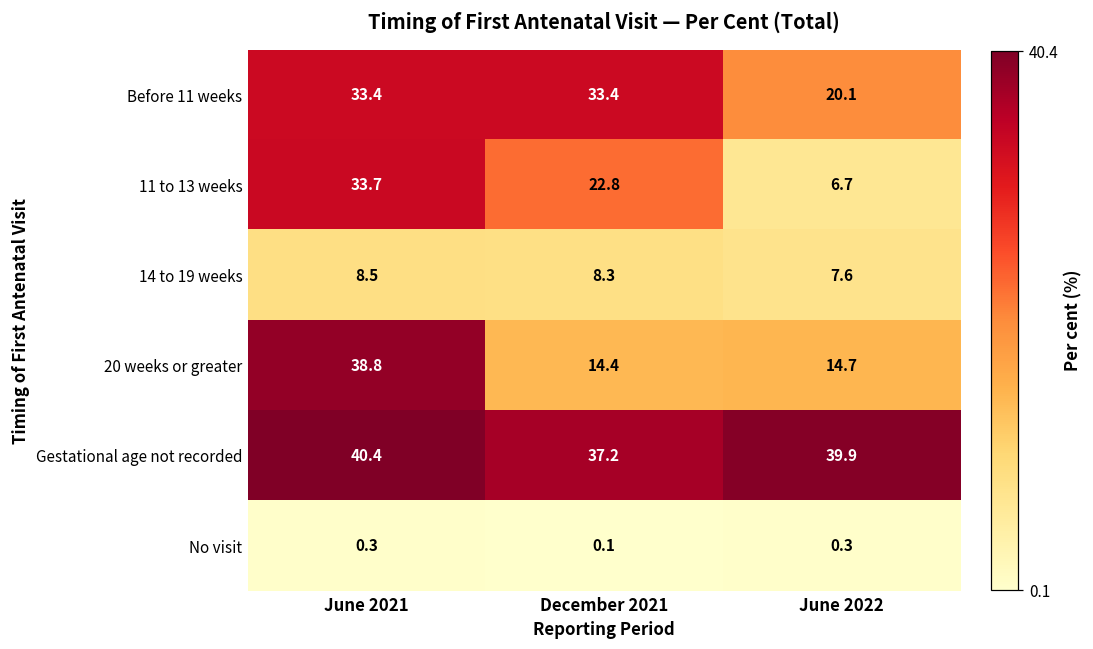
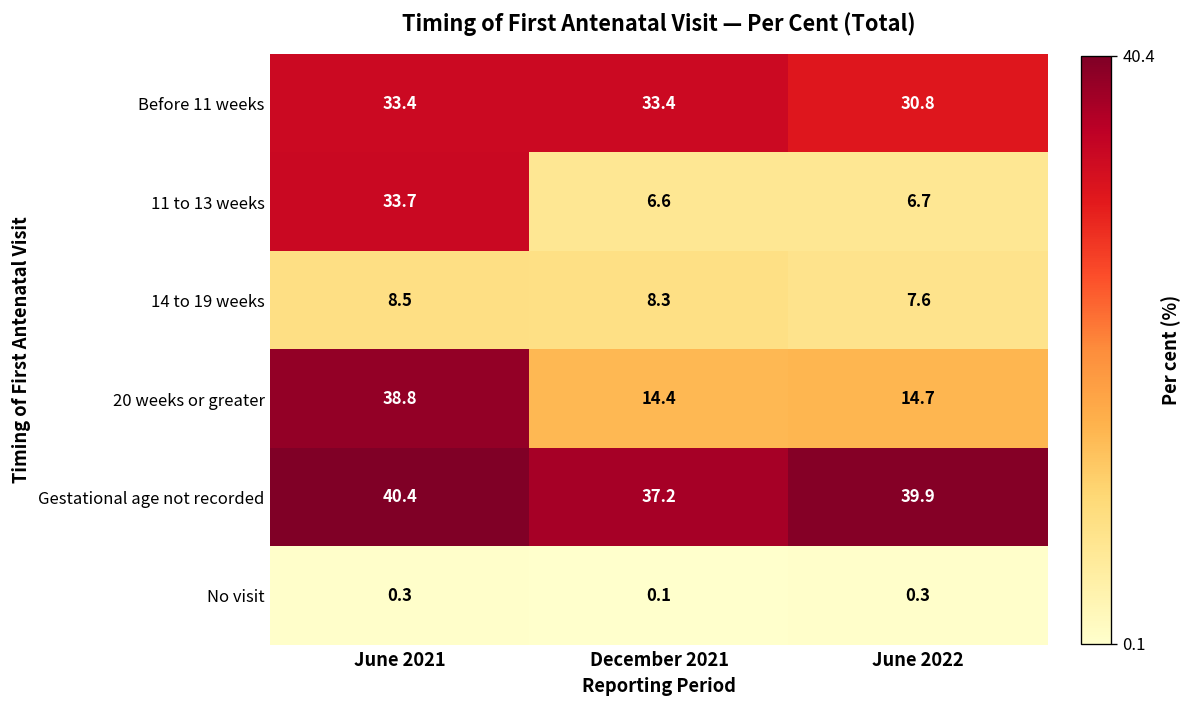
Before 11 weeks, June 2022: 20.1 -> 30.8
11 to 13 weeks, December 2021: 22.8 -> 6.6
